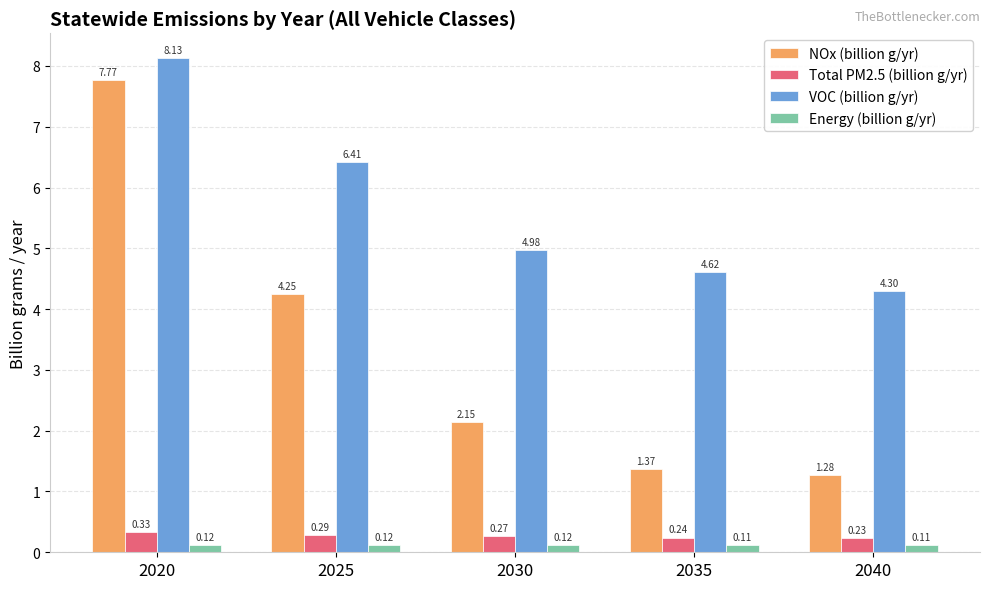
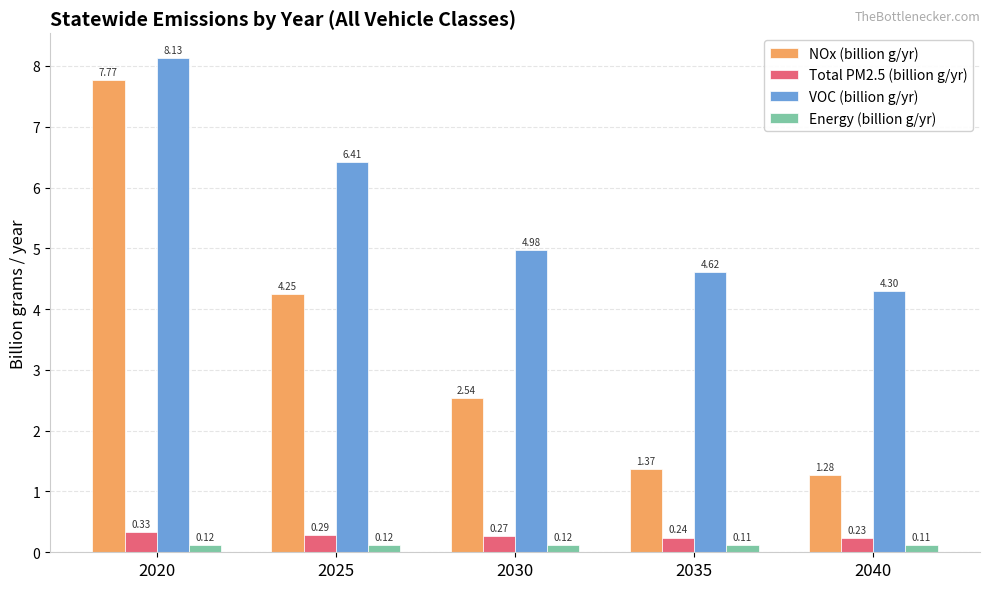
NOx (billion g/yr), 2030: 2.15 -> 2.54
